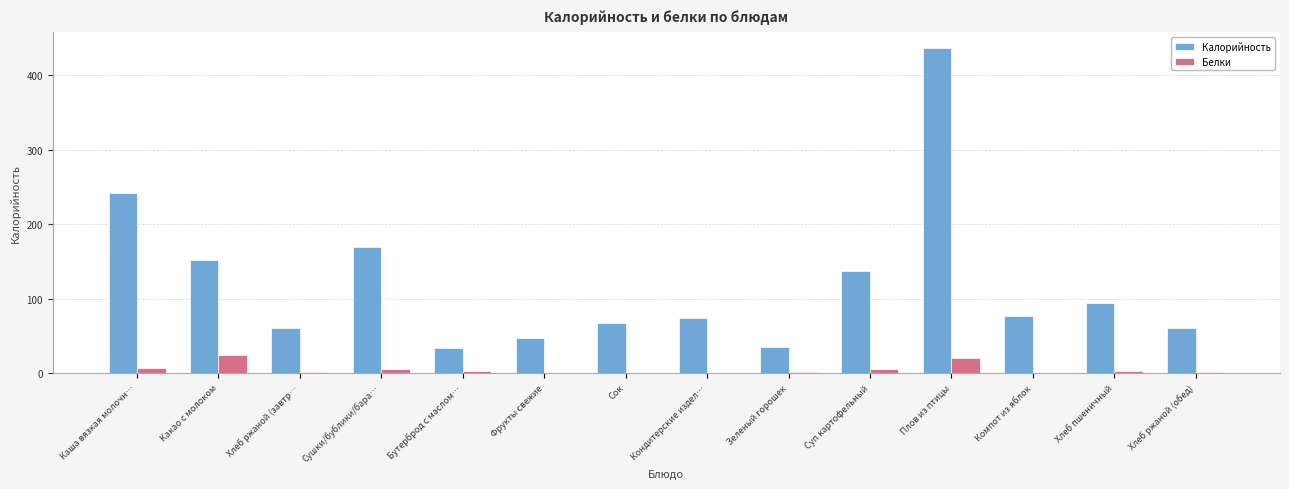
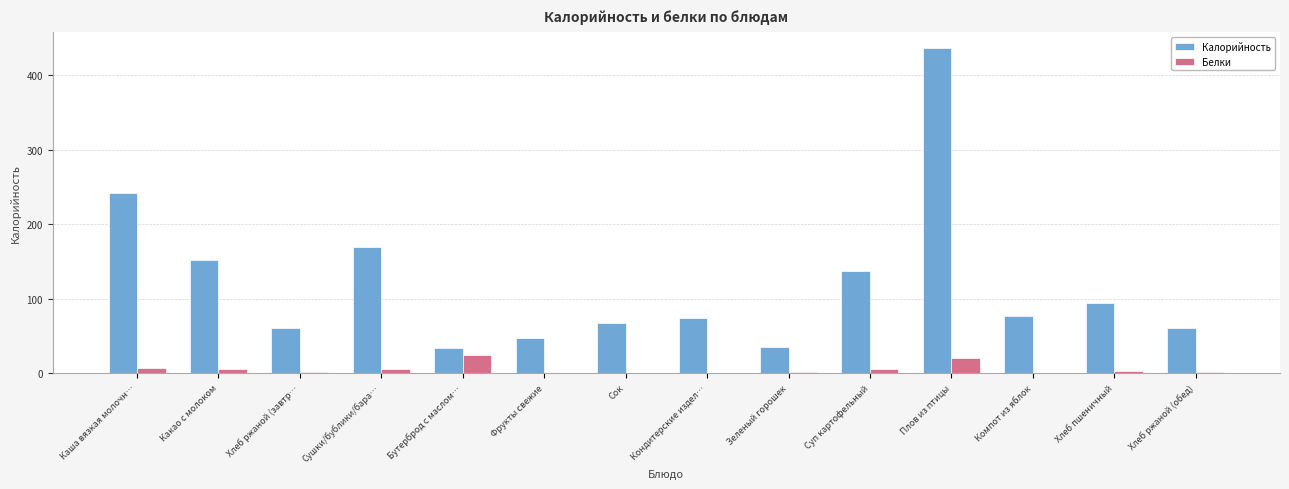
Белки, Какао с молоком: 20 -> 10
Белки, Бутерброд с маслом…: 0 -> 20
